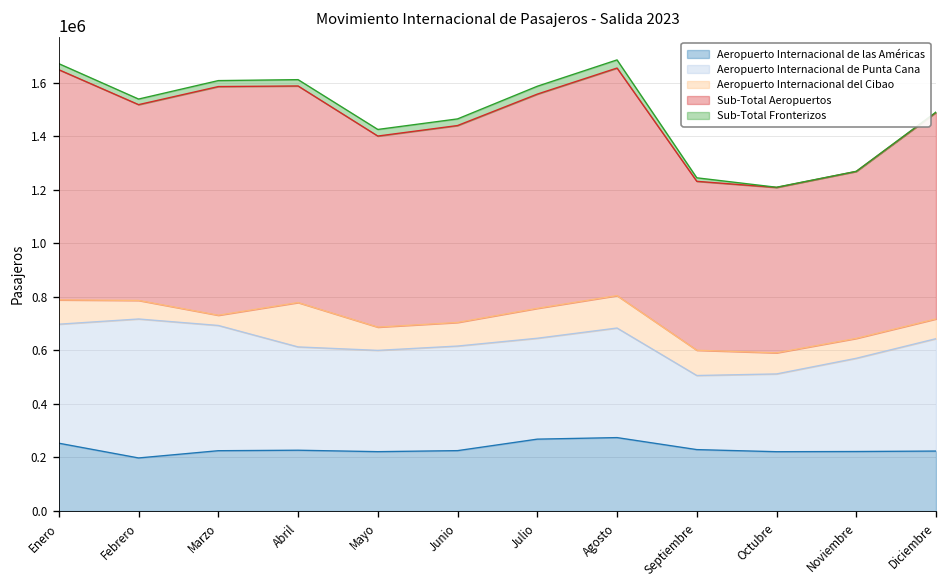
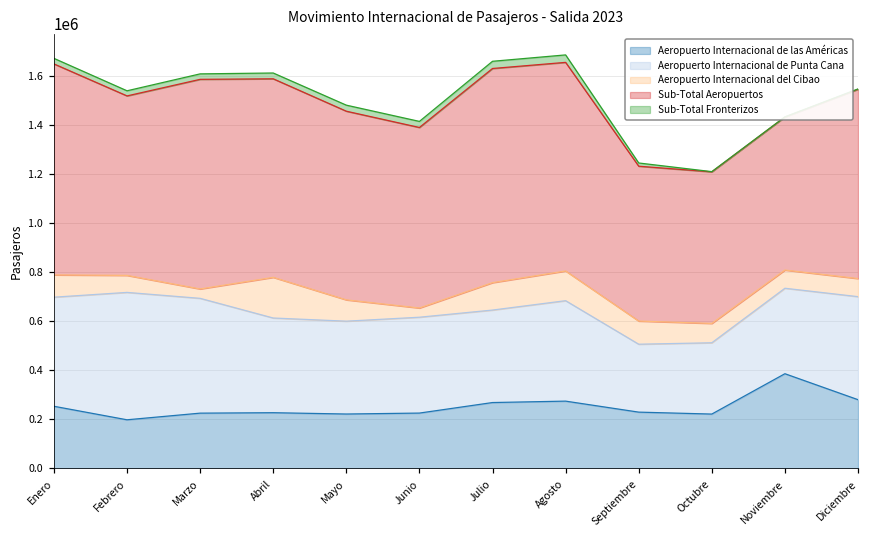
Sub-Total Aeropuertos, Mayo: 710000 -> 770000
Aeropuerto Internacional del Cibao, Junio: 90000 -> 40000
Sub-Total Aeropuertos, Julio: 800000 -> 870000
Aeropuerto Internacional de las Américas, Noviembre: 220000 -> 390000
Aeropuerto Internacional de las Américas, Diciembre: 220000 -> 280000
